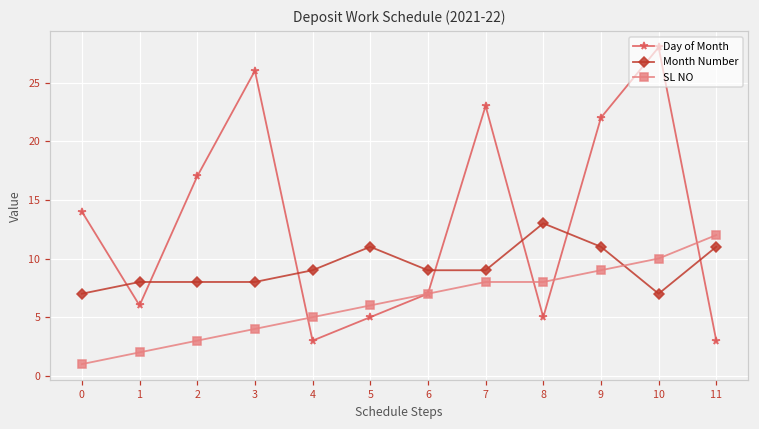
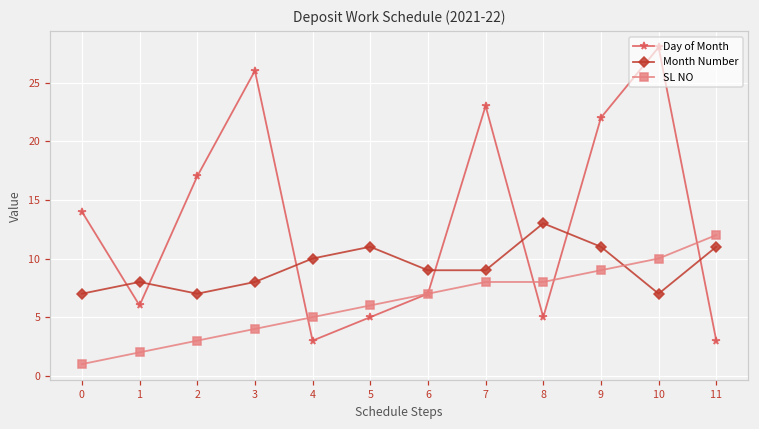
Month Number, 2: 8 -> 7
Month Number, 4: 9 -> 10
